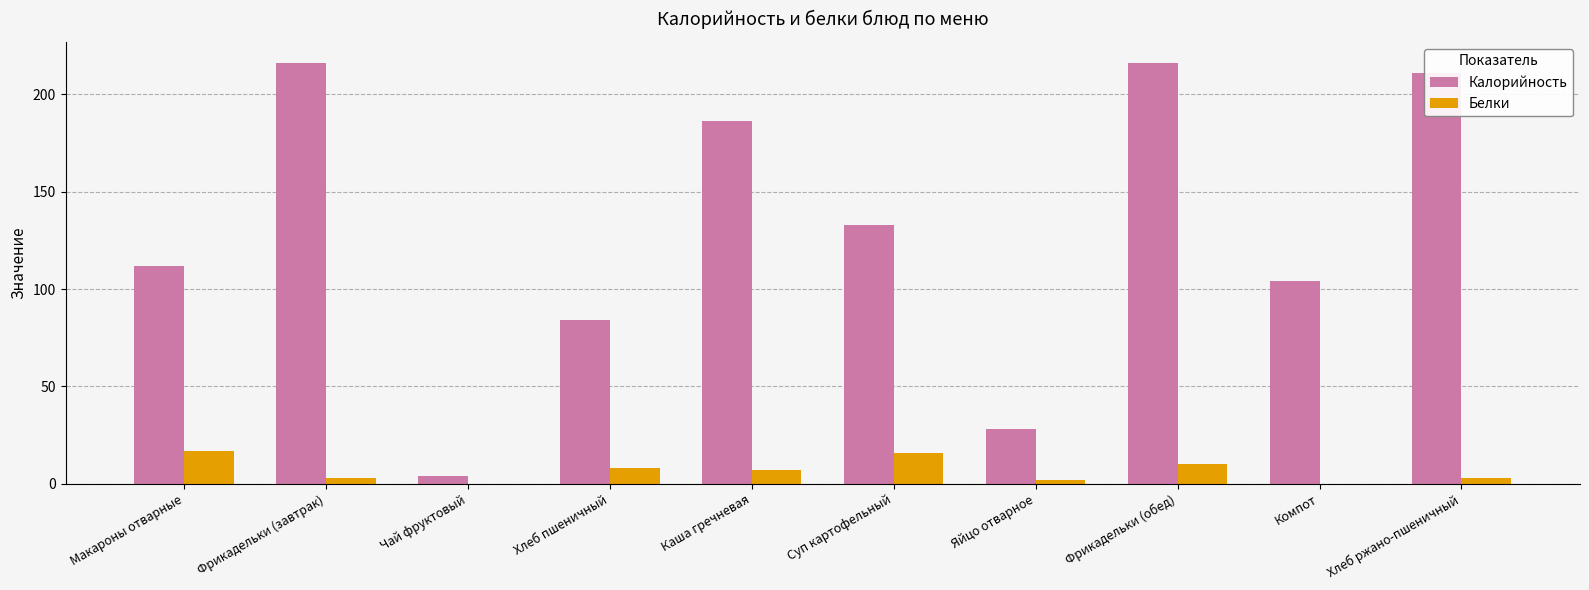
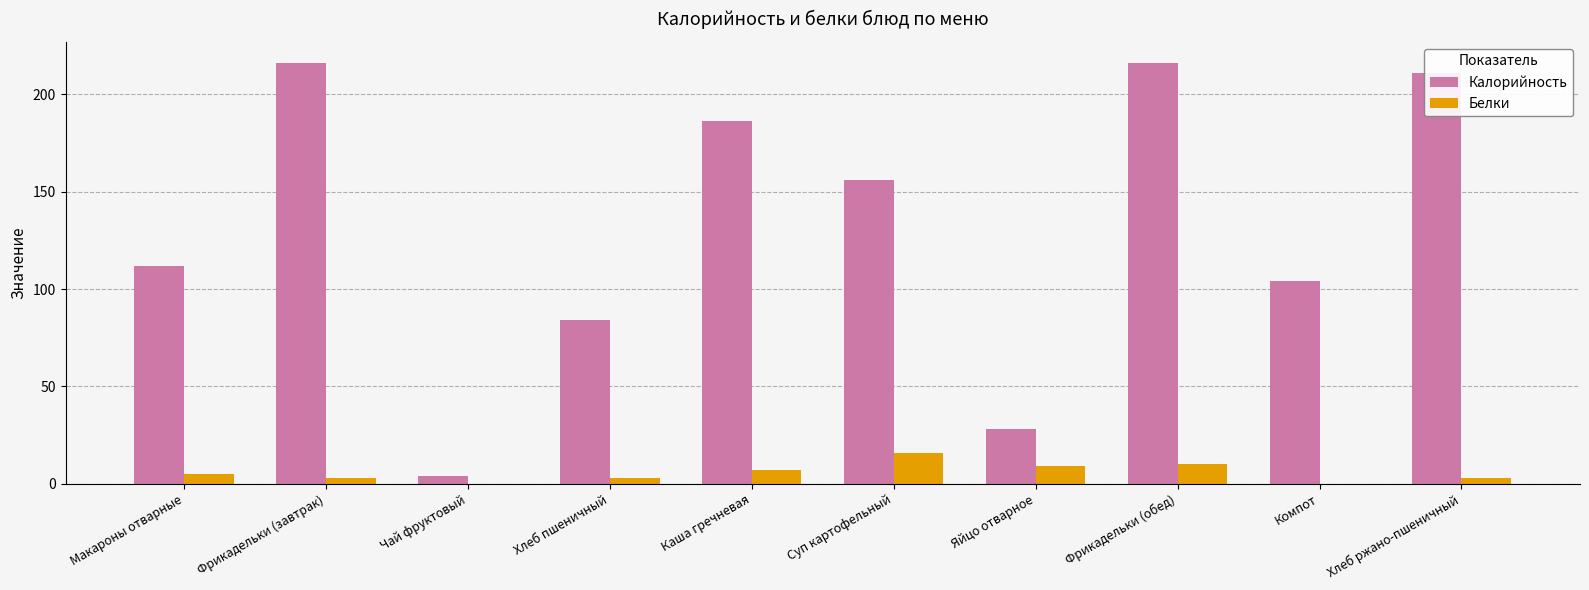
Белки, Макароны отварные: 17 -> 5
Белки, Хлеб пшеничный: 8 -> 3
Калорийность, Суп картофельный: 133 -> 156
Белки, Яйцо отварное: 2 -> 9
